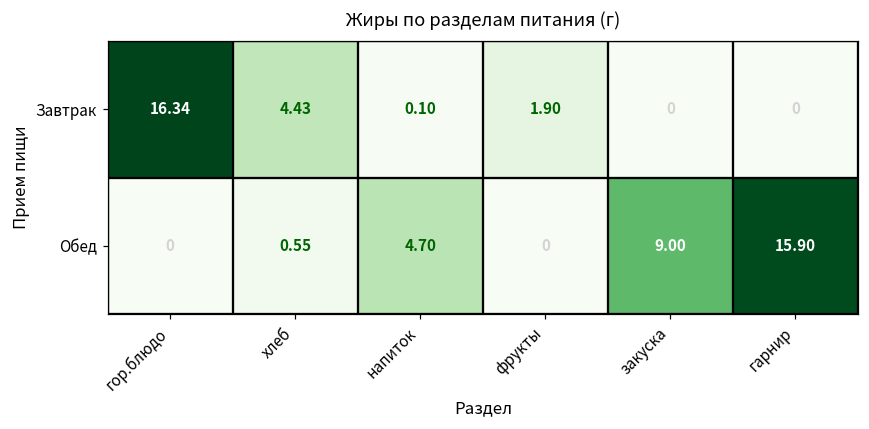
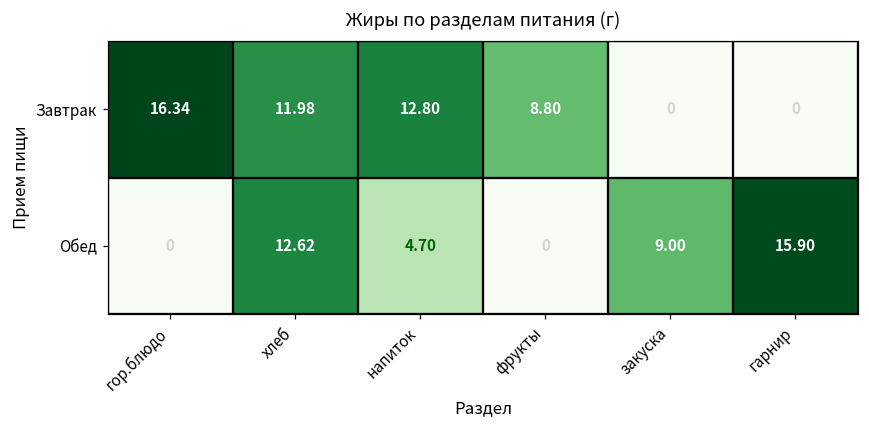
Завтрак, хлеб: 4.43 -> 11.98
Завтрак, напиток: 0.10 -> 12.80
Завтрак, фрукты: 1.90 -> 8.80
Обед, хлеб: 0.55 -> 12.62
